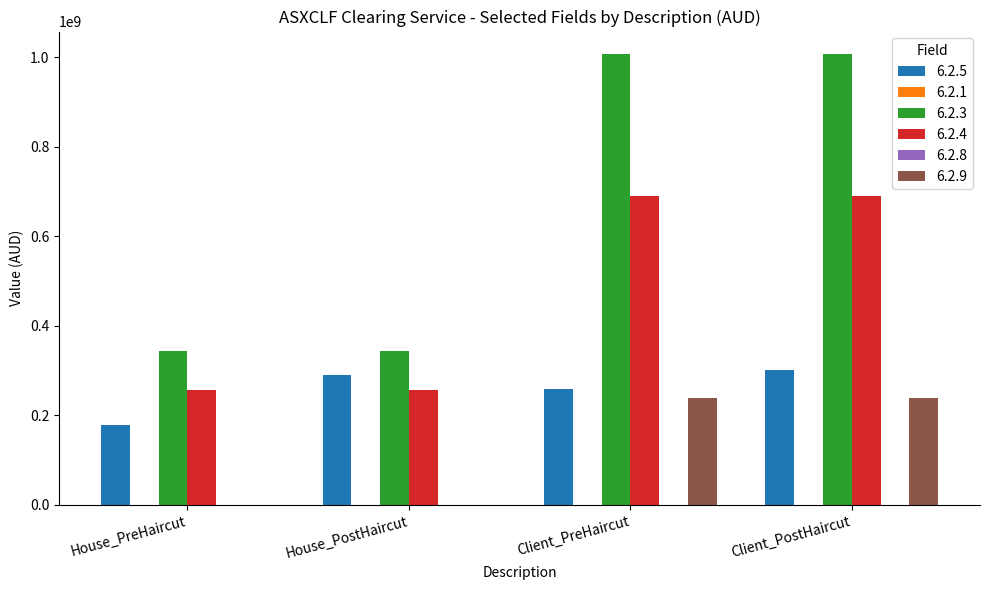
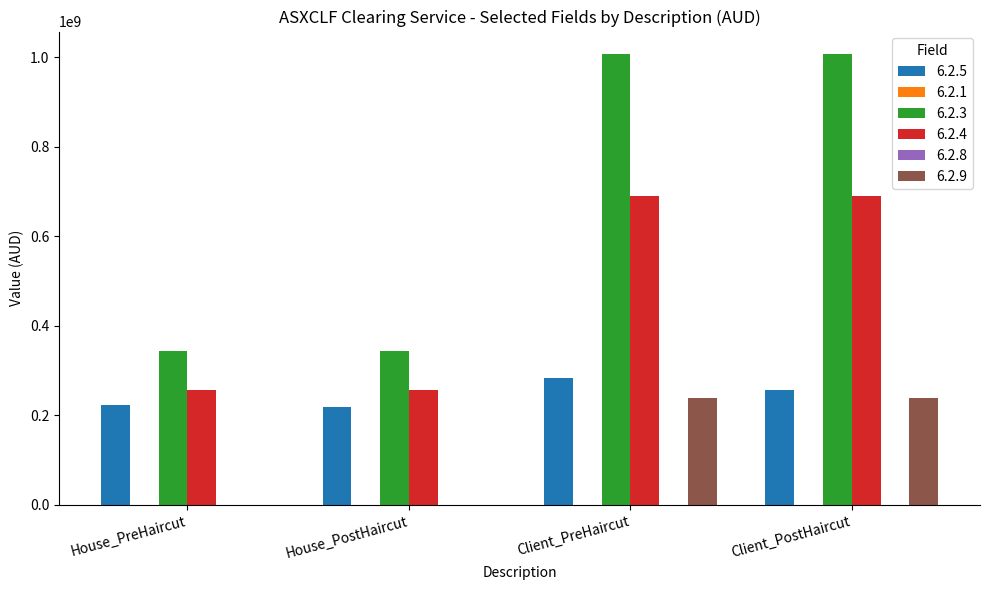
6.2.5, House_PreHaircut: 180000000 -> 220000000
6.2.5, House_PostHaircut: 290000000 -> 220000000
6.2.5, Client_PreHaircut: 260000000 -> 280000000
6.2.5, Client_PostHaircut: 300000000 -> 260000000
